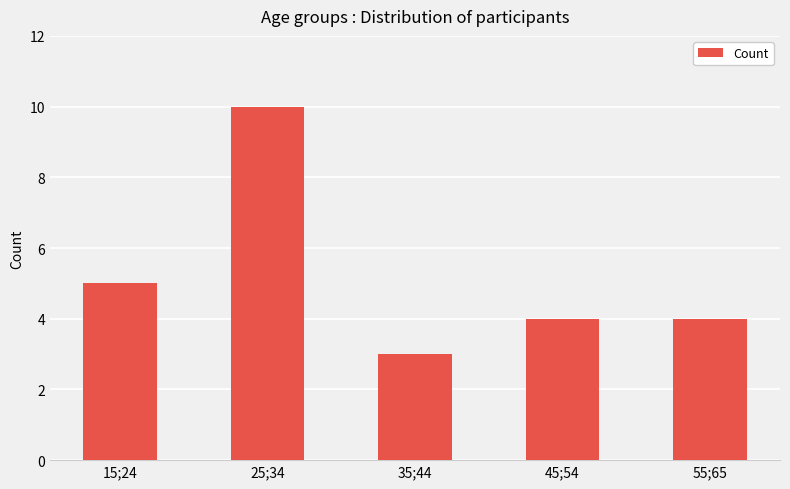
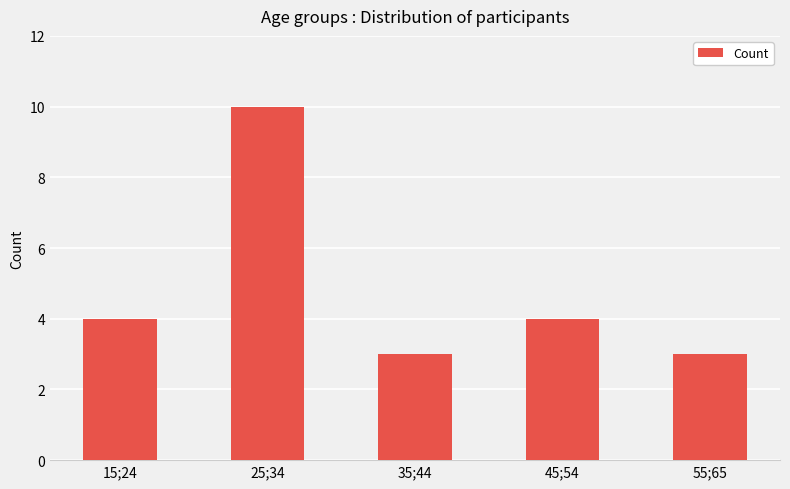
15;24: 5 -> 4
55;65: 4 -> 3
